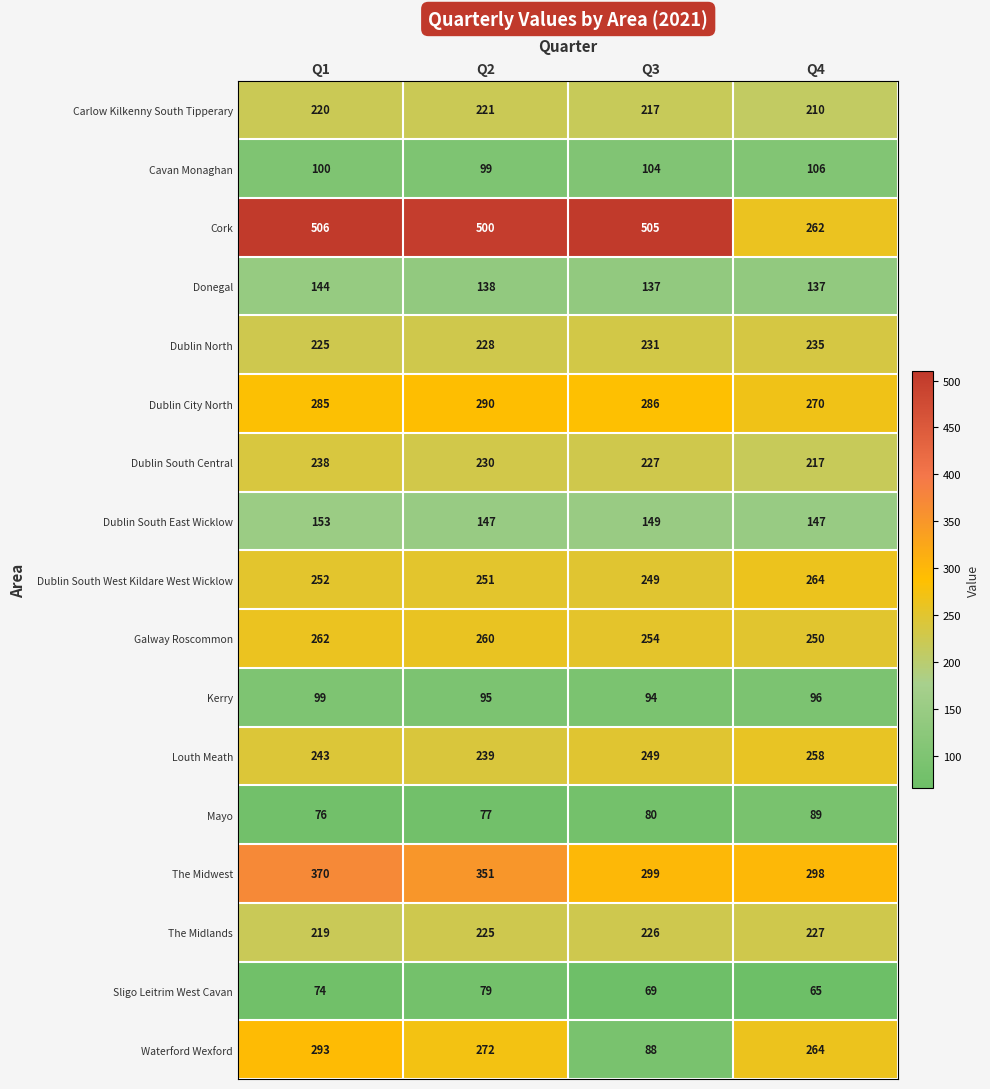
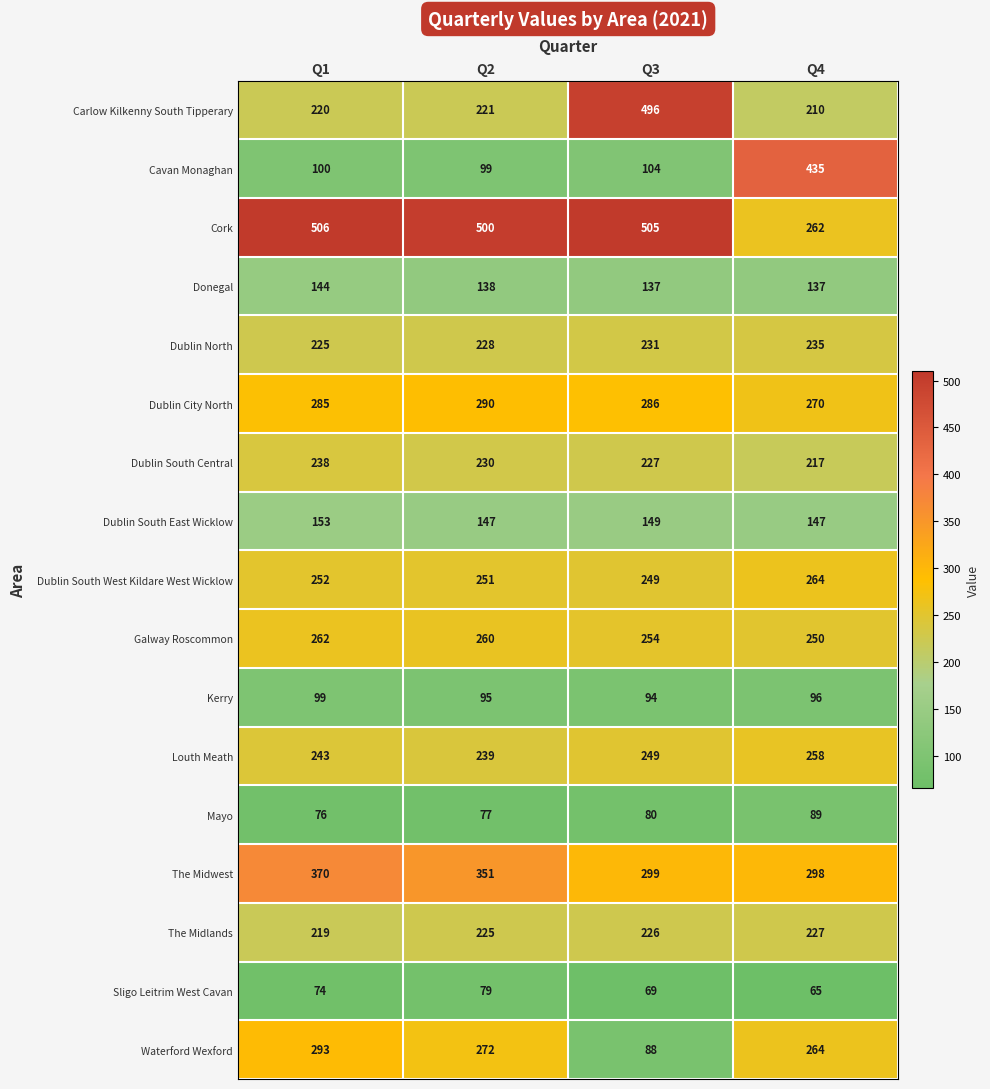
Carlow Kilkenny South Tipperary, Q3: 217 -> 496
Cavan Monaghan, Q4: 106 -> 435
